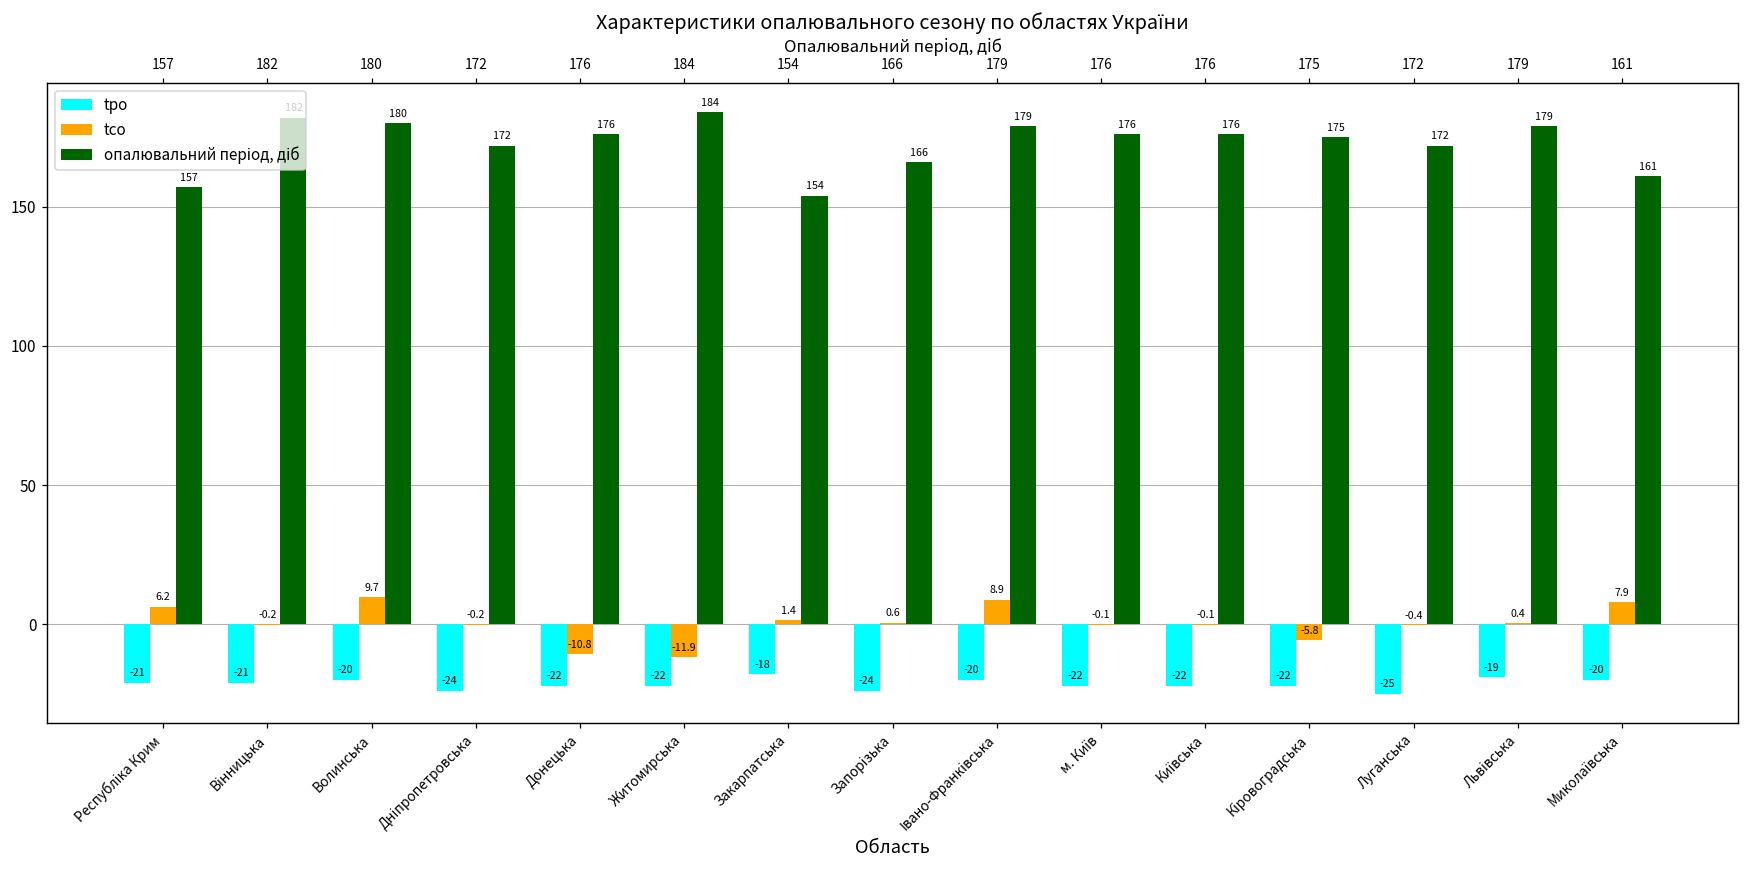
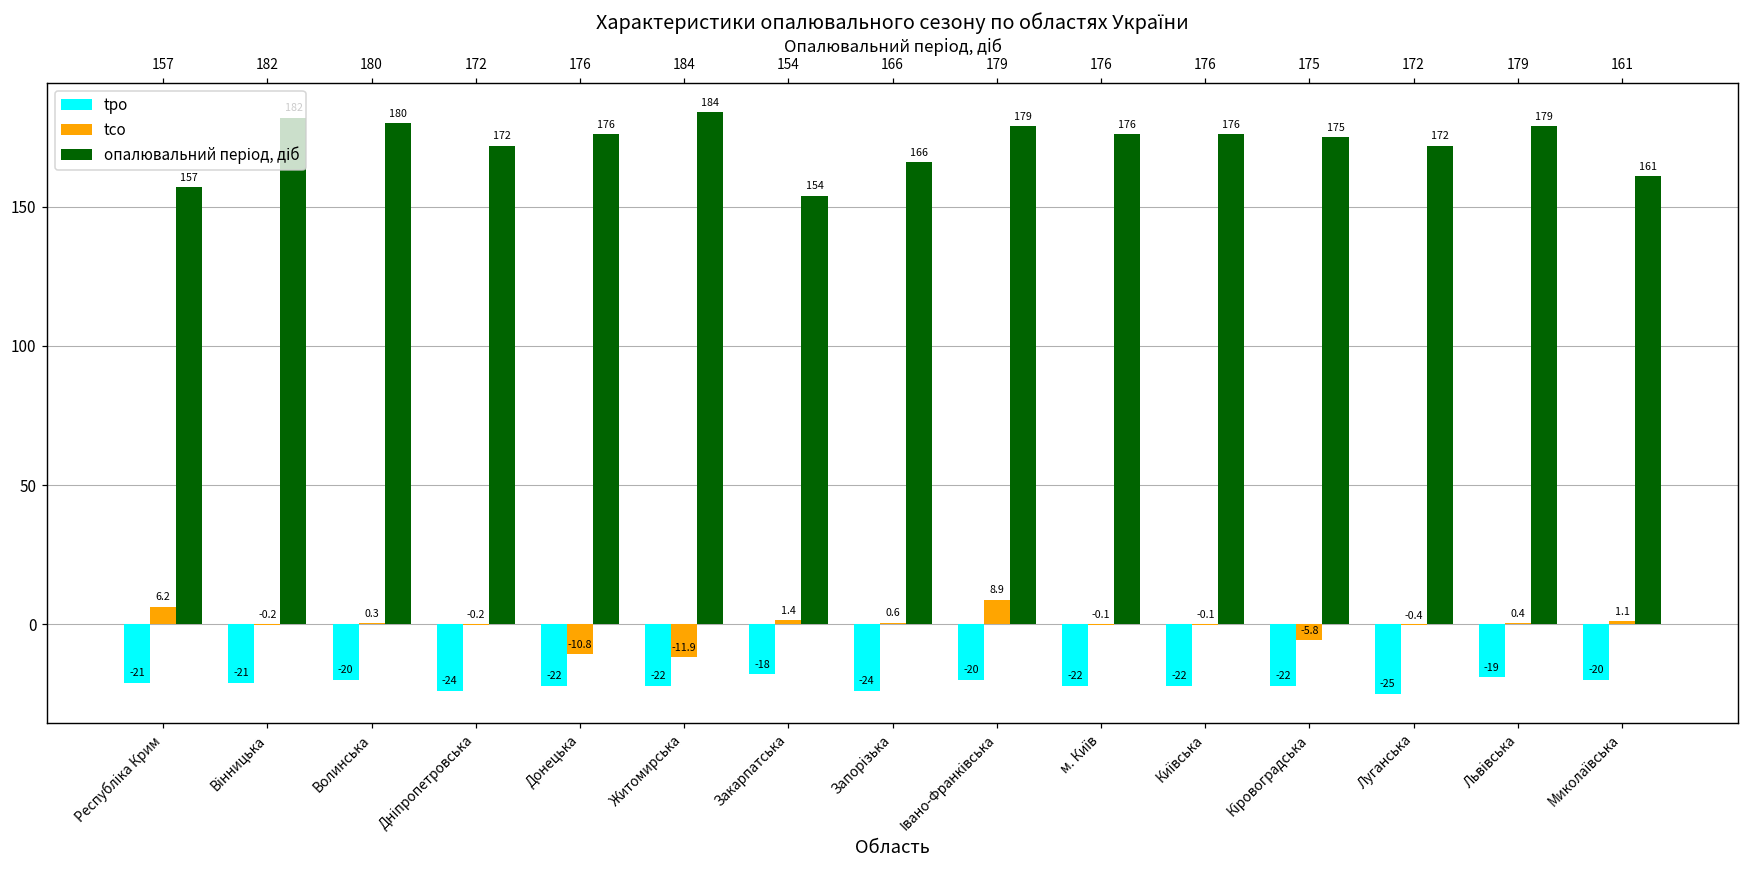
tco, Волинська: 9.7 -> 0.3
tco, Миколаївська: 7.9 -> 1.1
